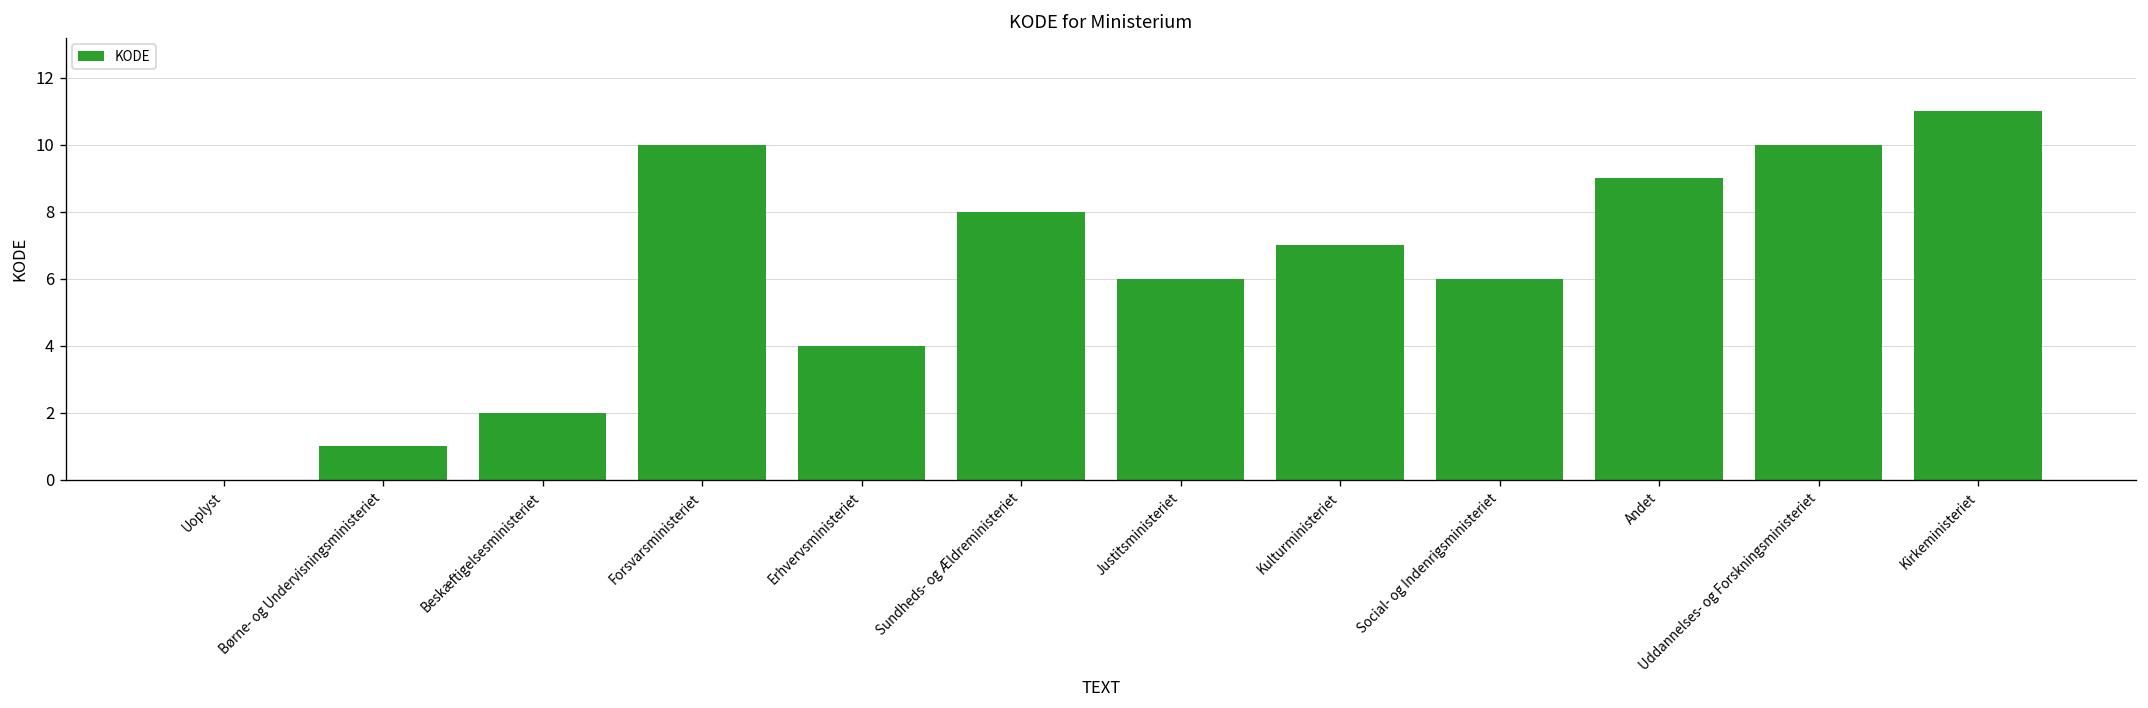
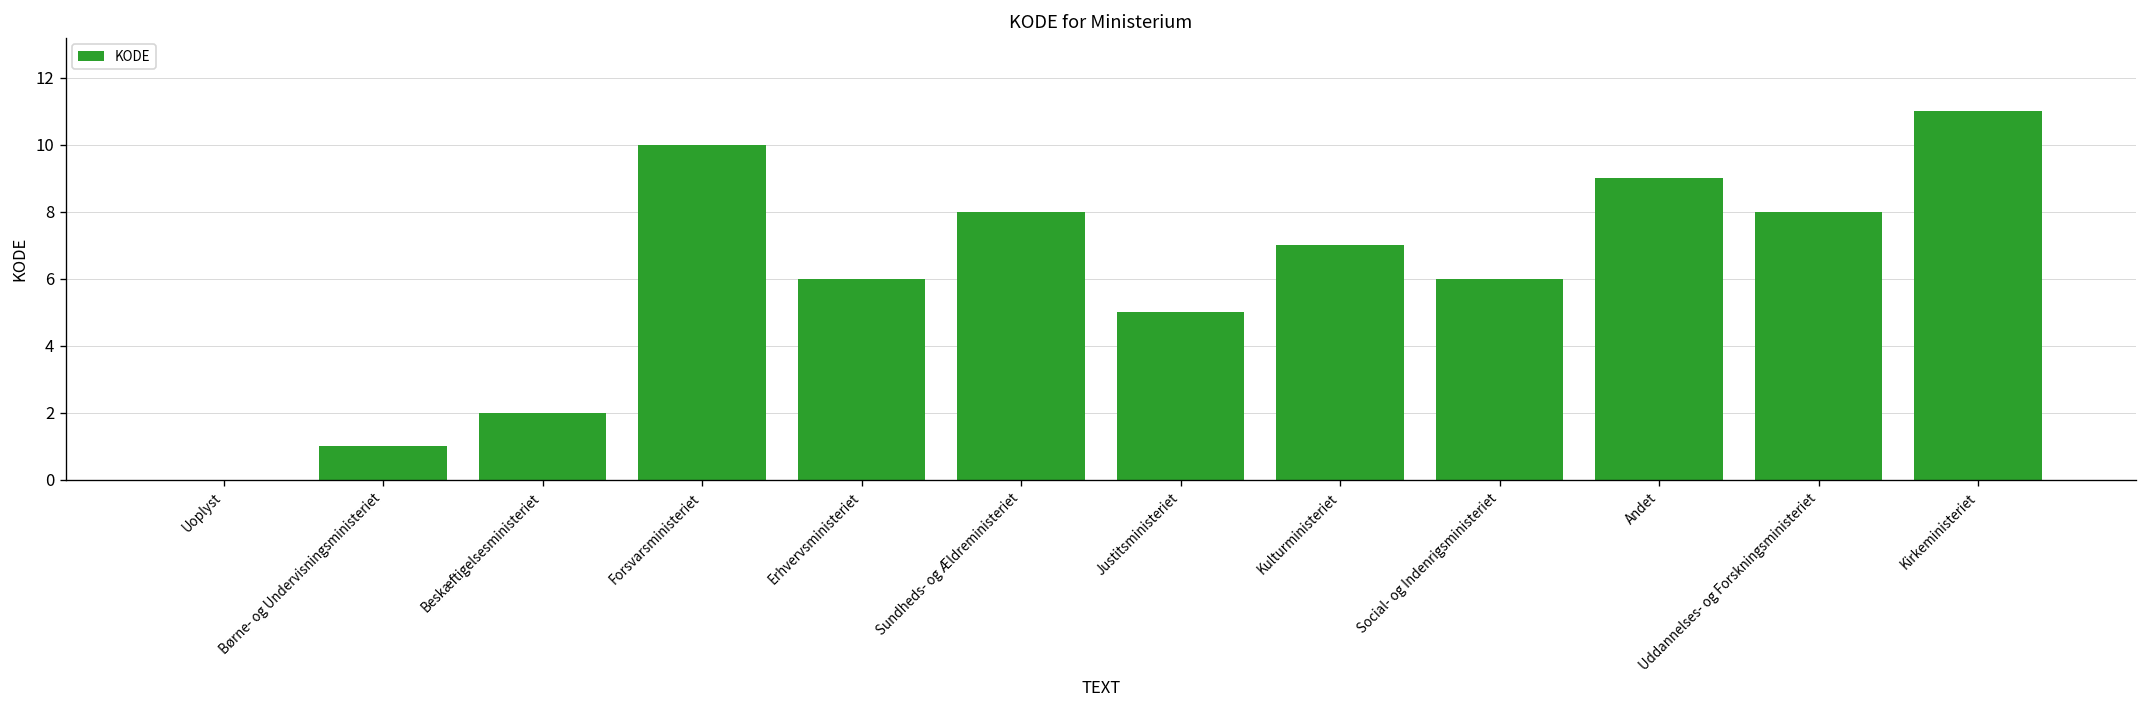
Erhvervsministeriet: 4 -> 6
Justitsministeriet: 6 -> 5
Uddannelses- og Forskningsministeriet: 10 -> 8
